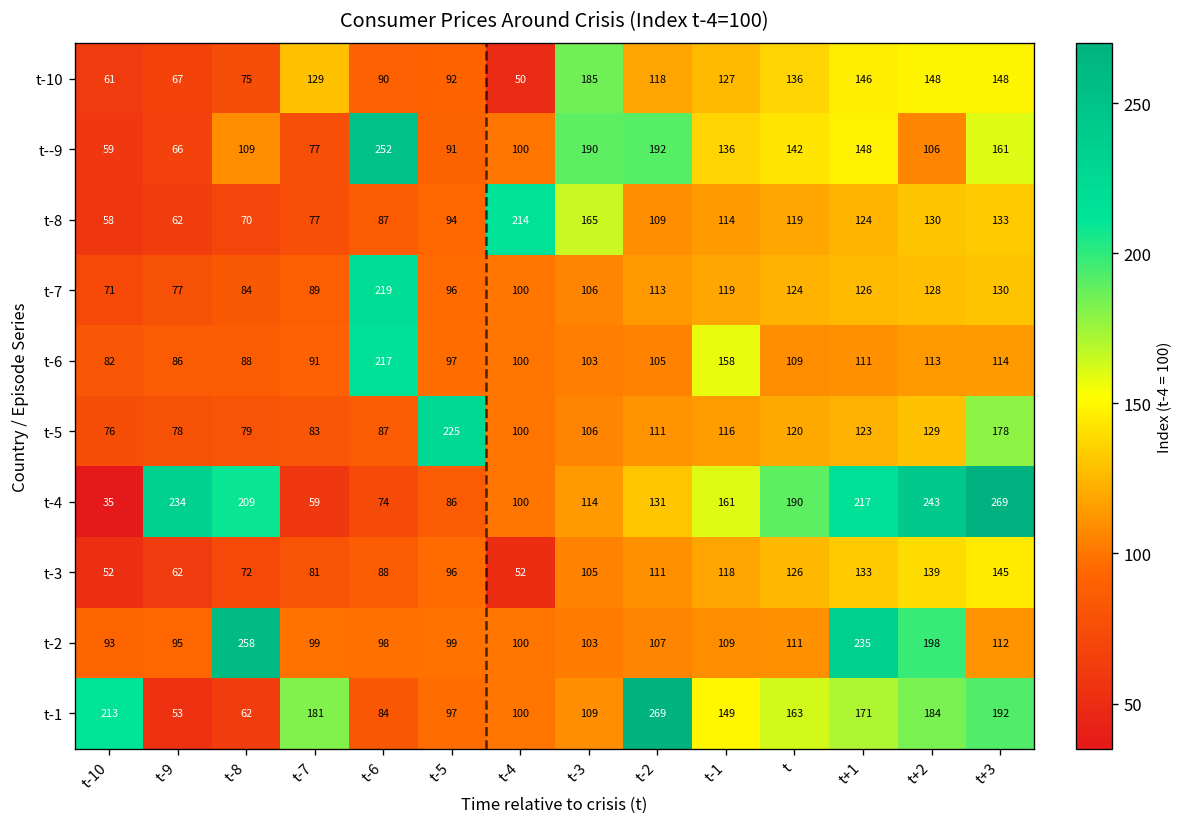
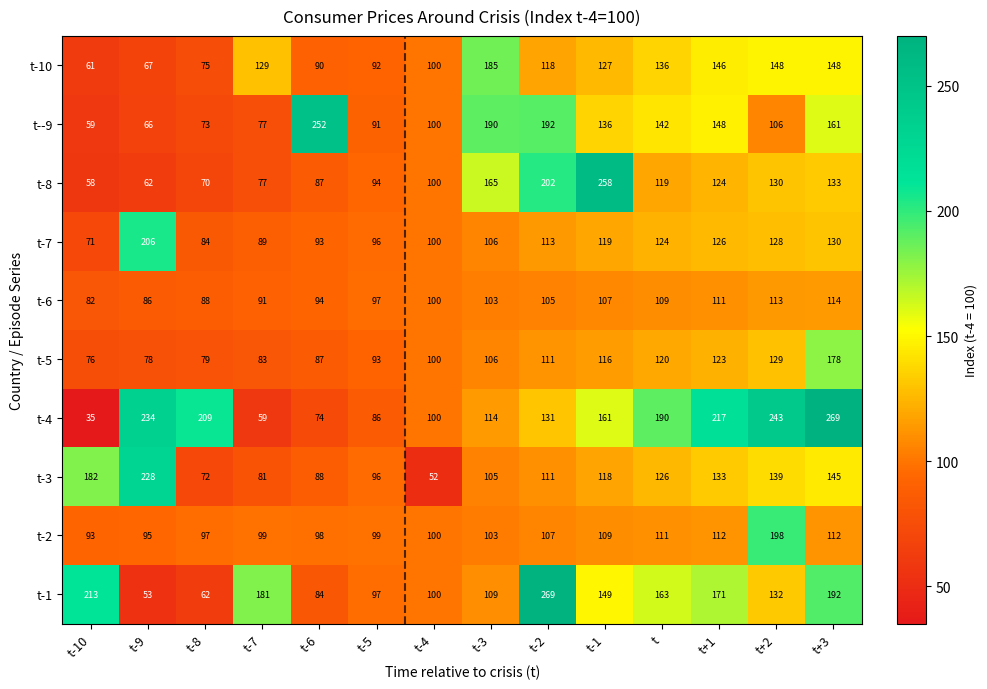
t-10, t-4: 50 -> 100
t--9, t-8: 109 -> 73
t-8, t-4: 214 -> 100
t-8, t-2: 109 -> 202
t-8, t-1: 114 -> 258
t-7, t-9: 77 -> 206
t-7, t-6: 219 -> 93
t-6, t-6: 217 -> 94
t-6, t-1: 158 -> 107
t-5, t-5: 225 -> 93
t-3, t-10: 52 -> 182
t-3, t-9: 62 -> 228
t-2, t-8: 258 -> 97
t-2, t+1: 235 -> 112
t-1, t+2: 184 -> 132
